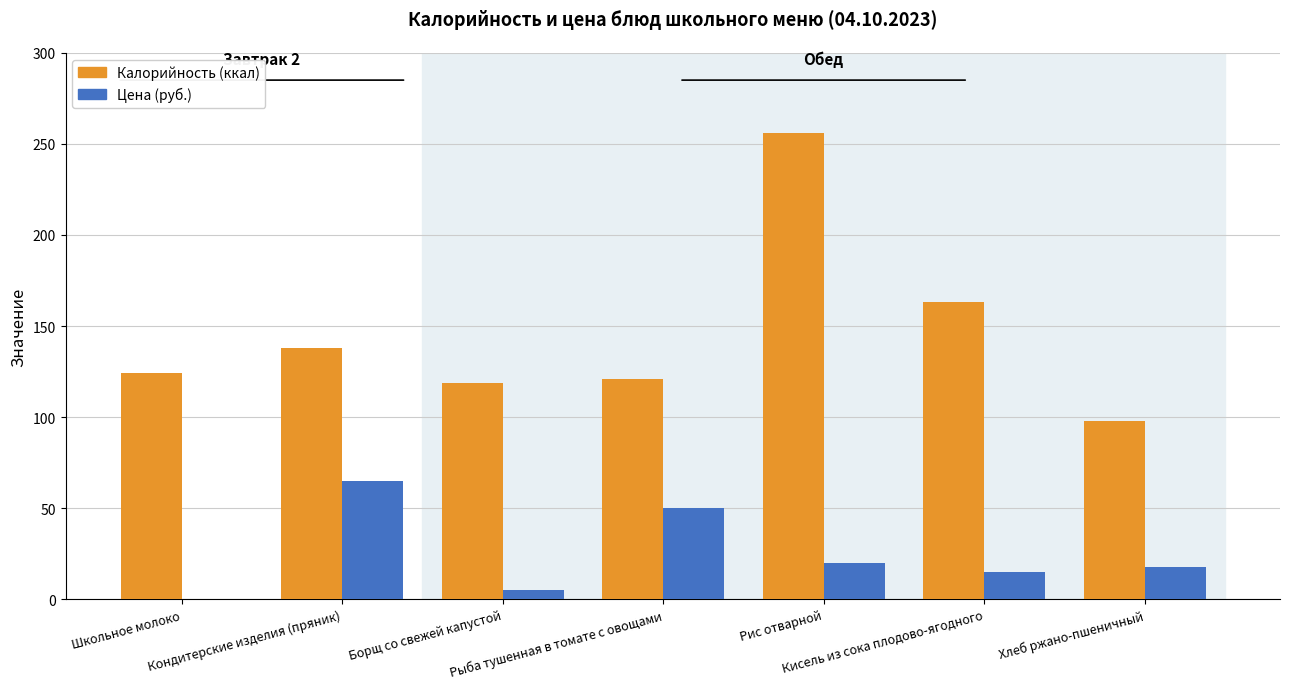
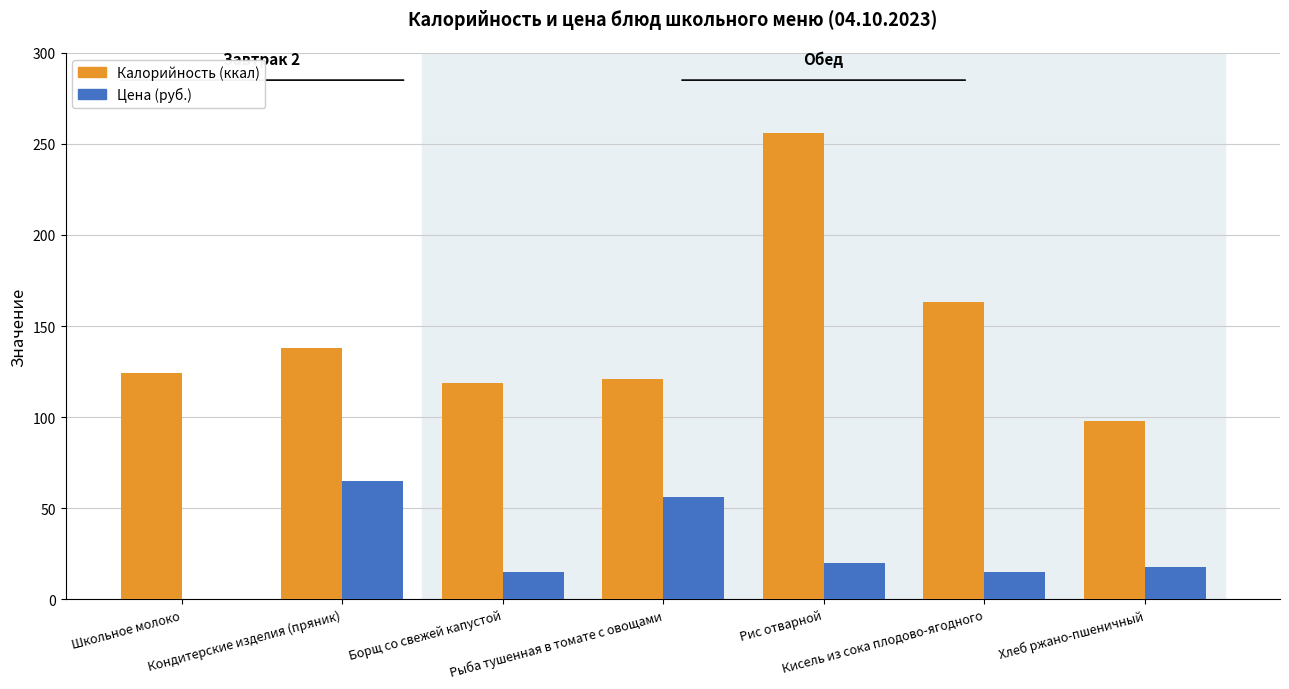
Цена (руб.), Борщ со свежей капустой: 5 -> 15
Цена (руб.), Рыба тушенная в томате с овощами: 50 -> 56
